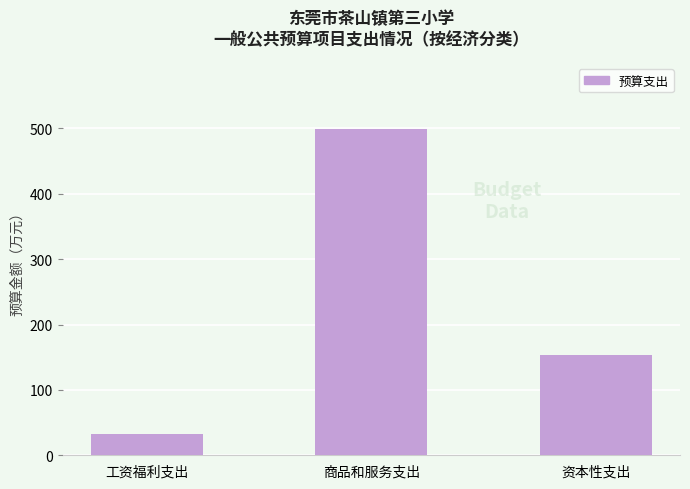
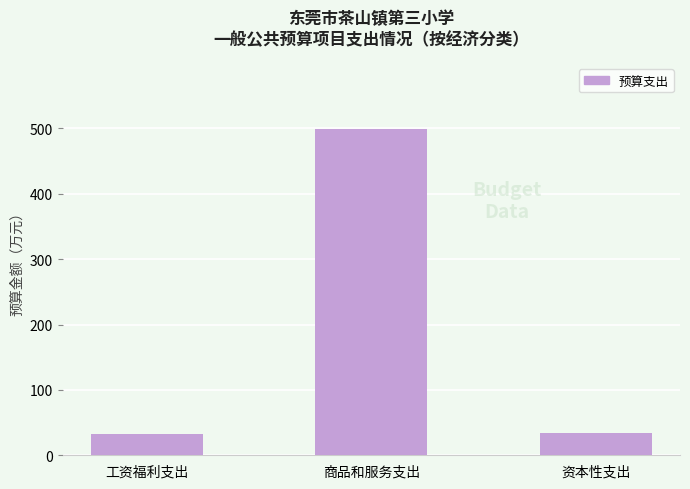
资本性支出: 150 -> 30
